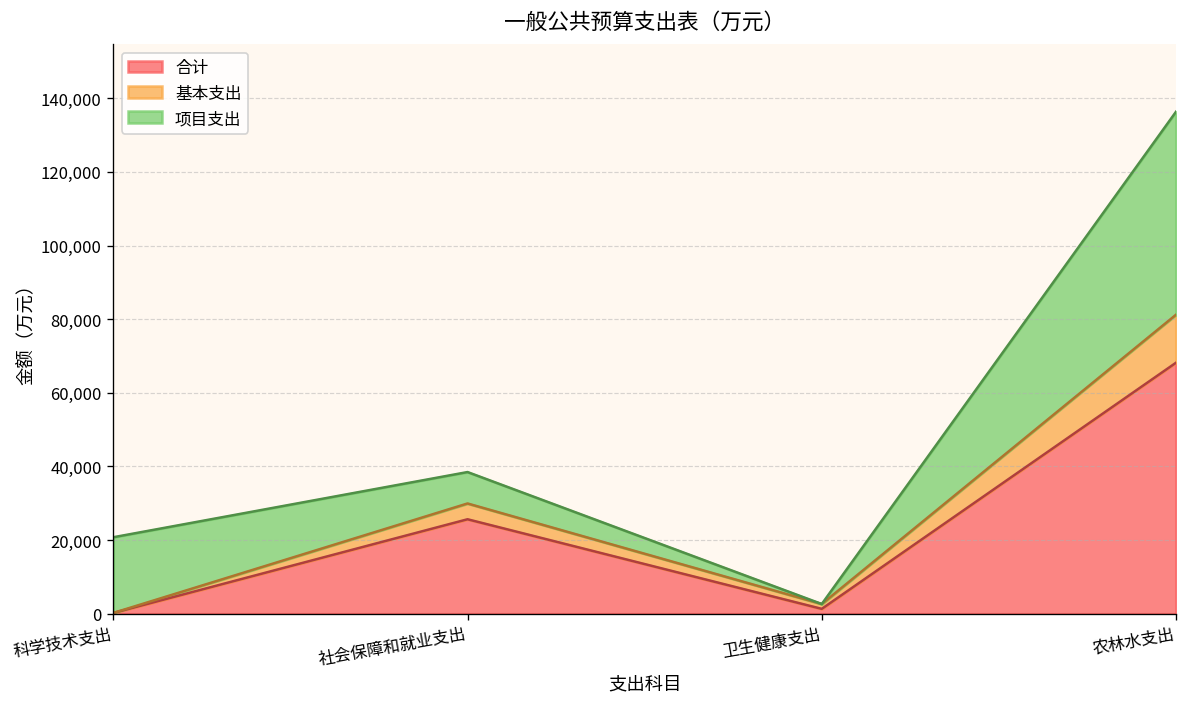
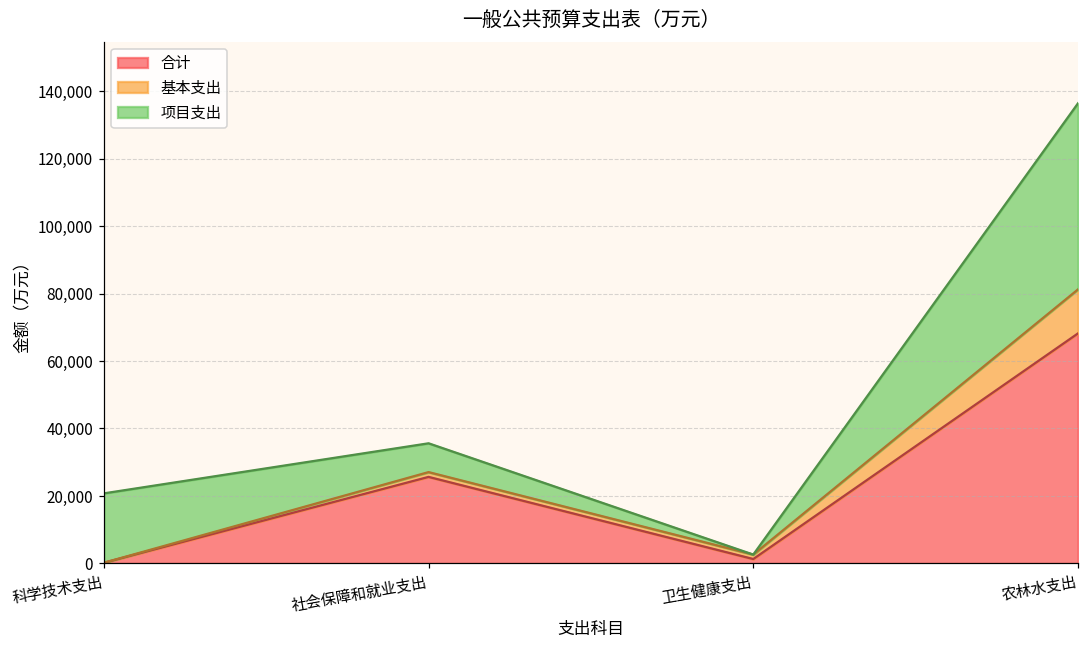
基本支出, 社会保障和就业支出: 4,000 -> 1,000
